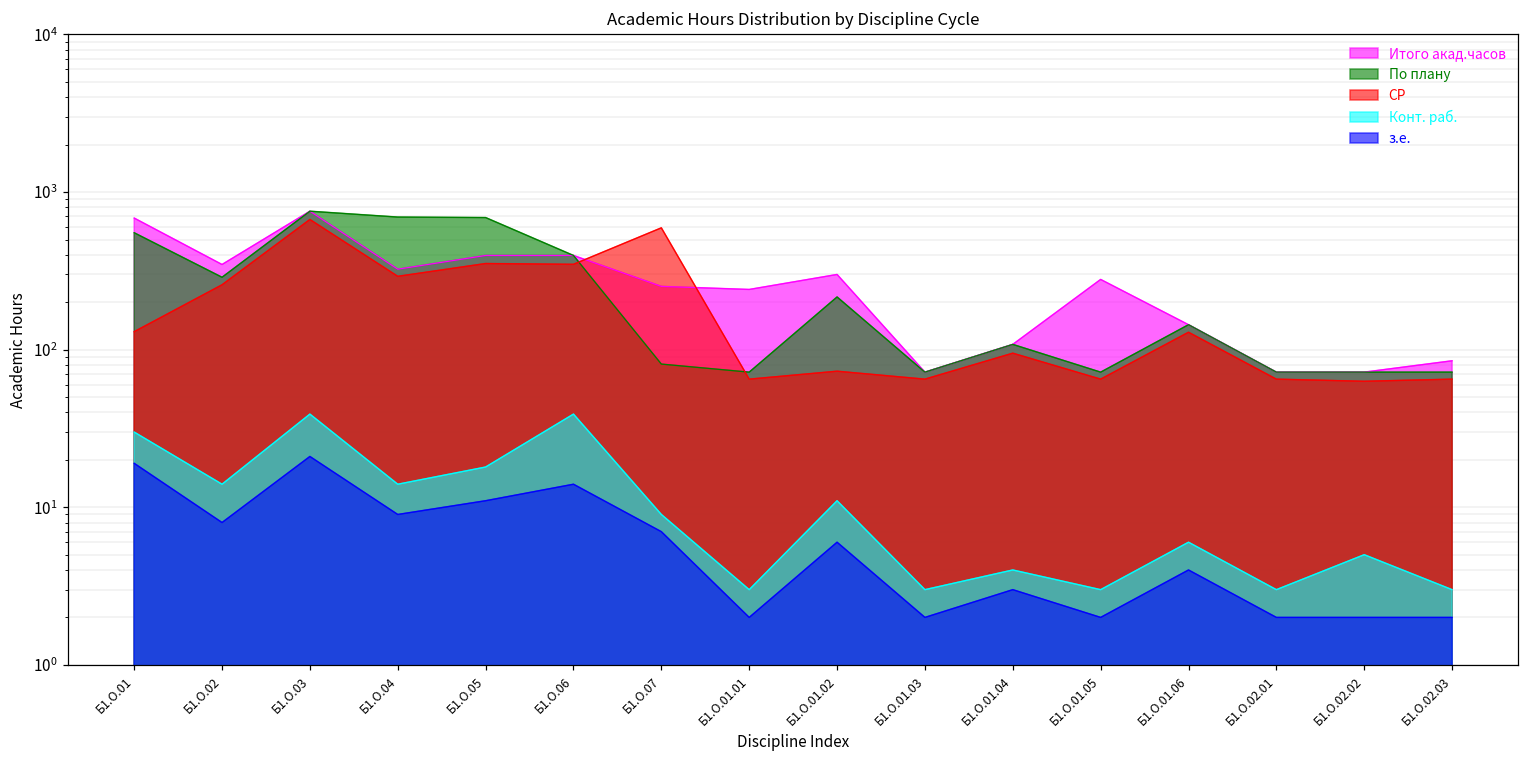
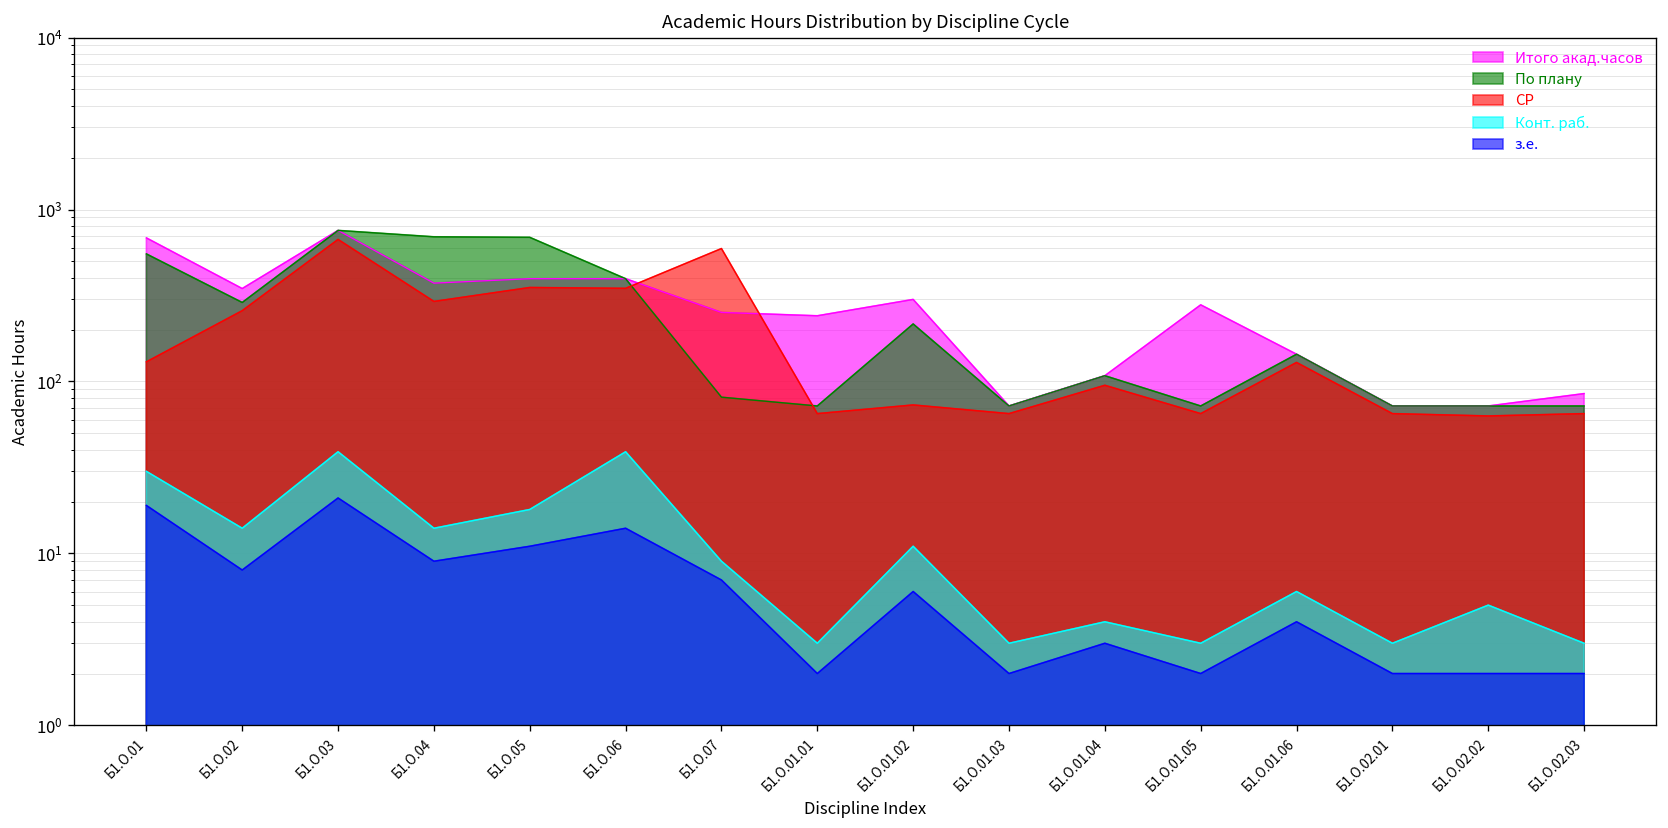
Итого акад.часов, Б1.О.04: 320 -> 370
